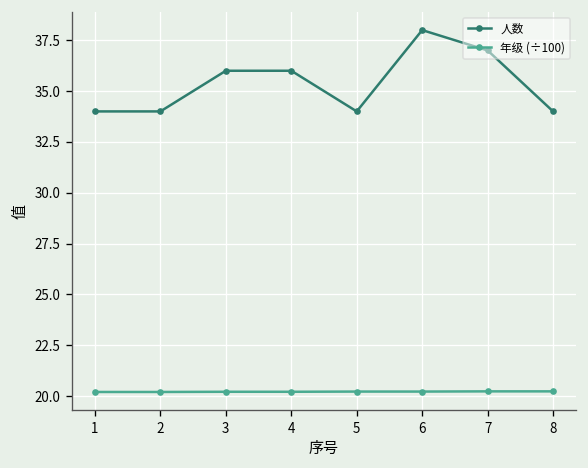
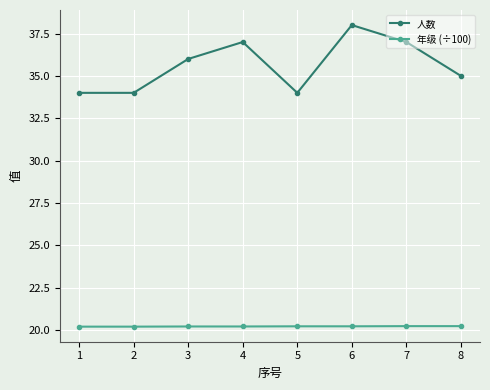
人数, 4: 36 -> 37
人数, 8: 34 -> 35
